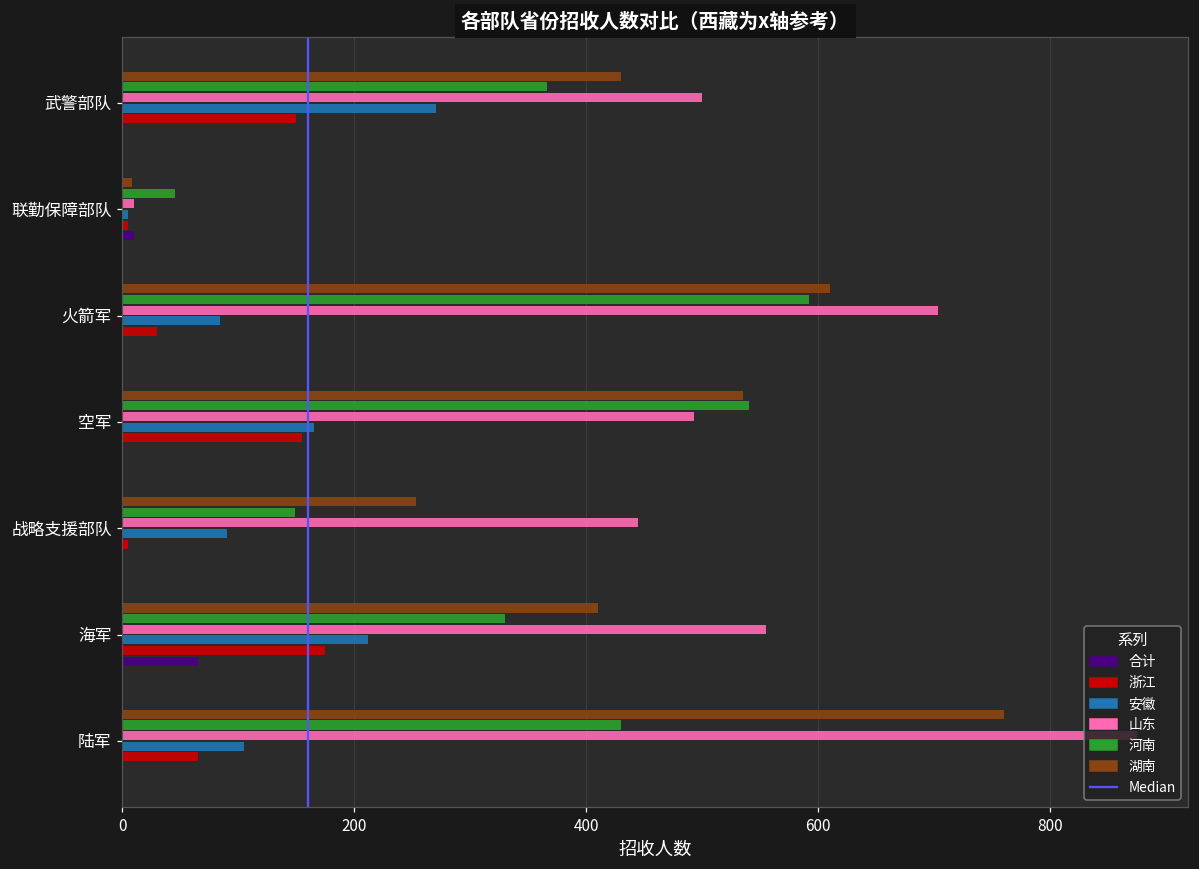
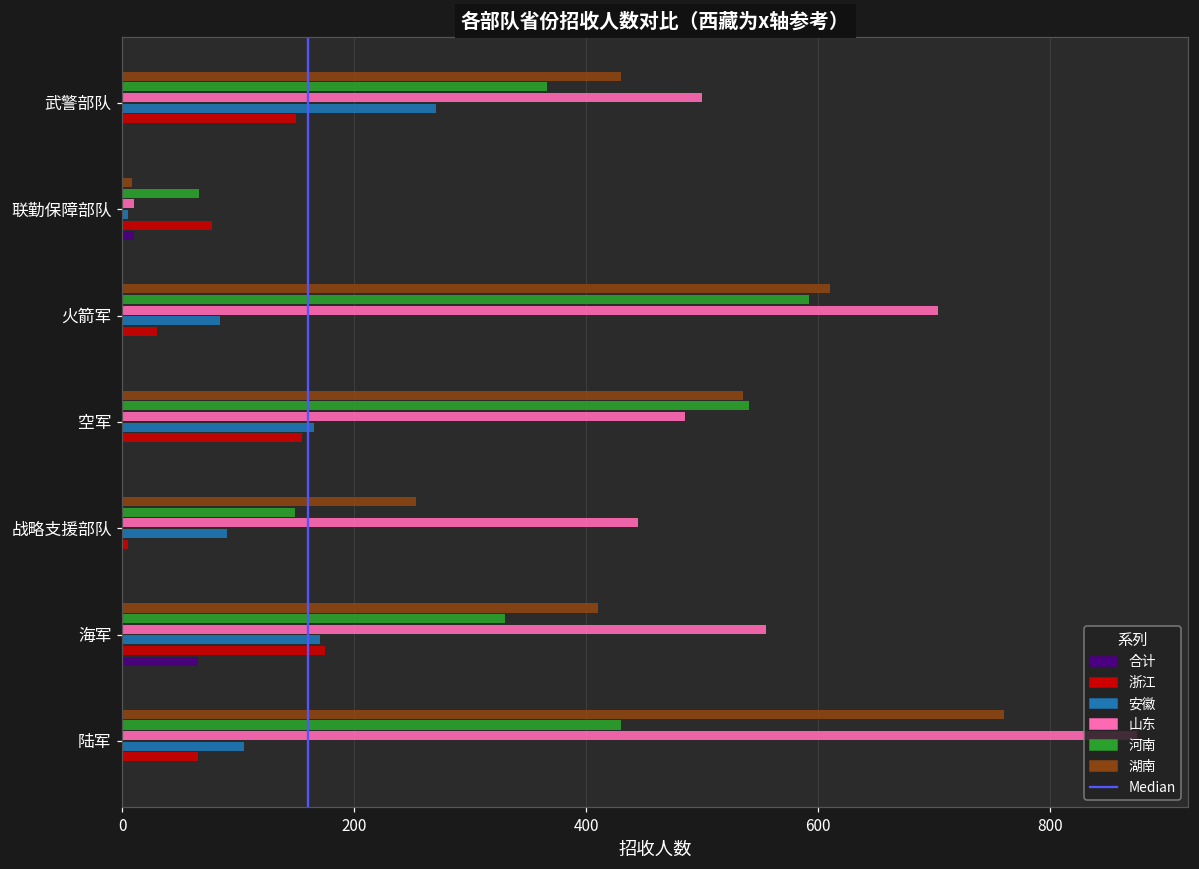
河南, 联勤保障部队: 45 -> 66
浙江, 联勤保障部队: 5 -> 77
山东, 空军: 493 -> 485
安徽, 海军: 212 -> 170
